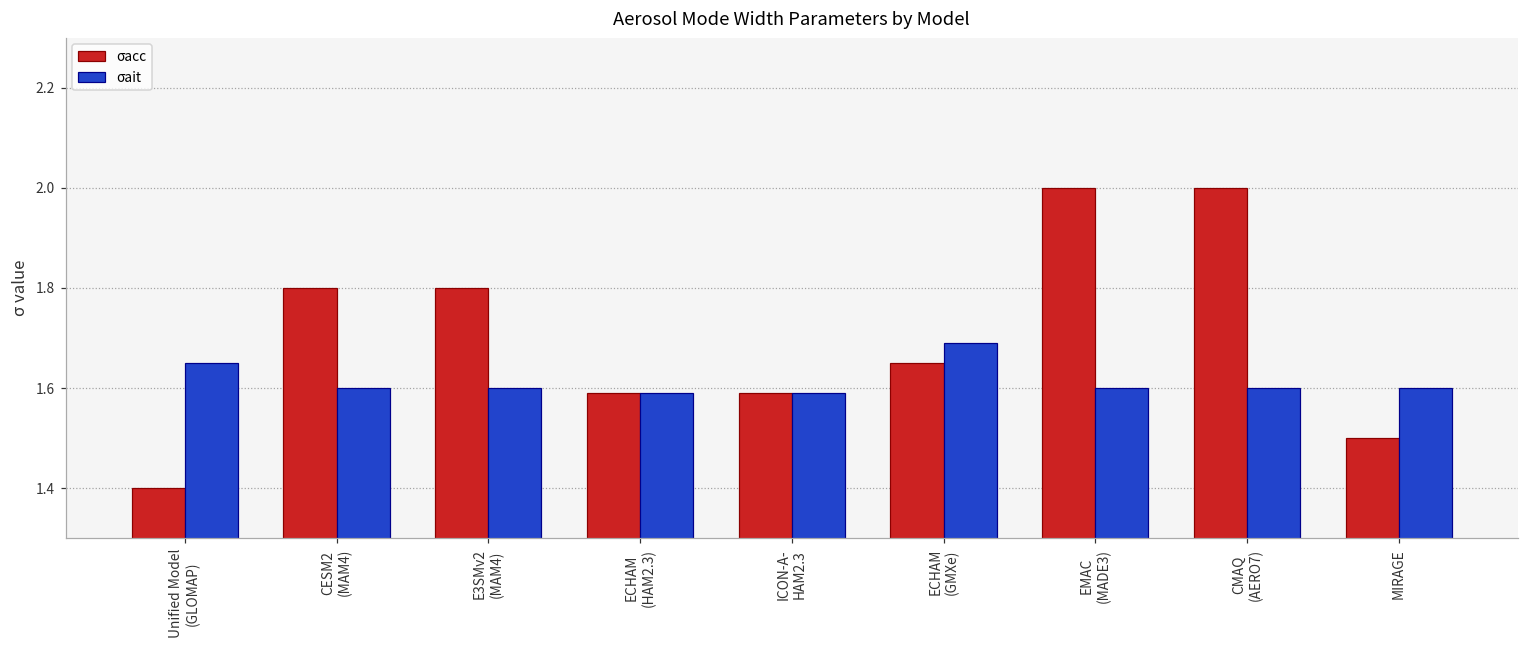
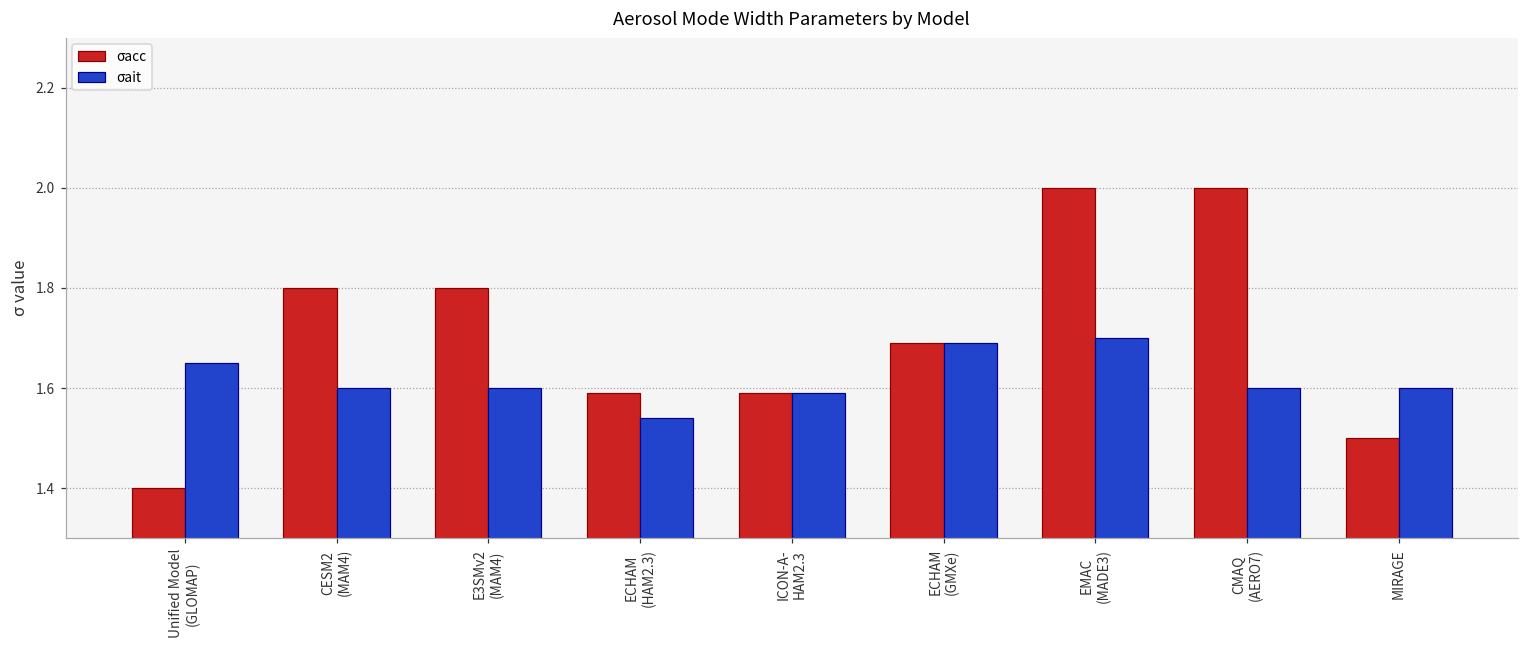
σait, ECHAM (HAM2.3): 1.59 -> 1.54
σacc, ECHAM (GMXe): 1.65 -> 1.69
σait, EMAC (MADE3): 1.6 -> 1.7
